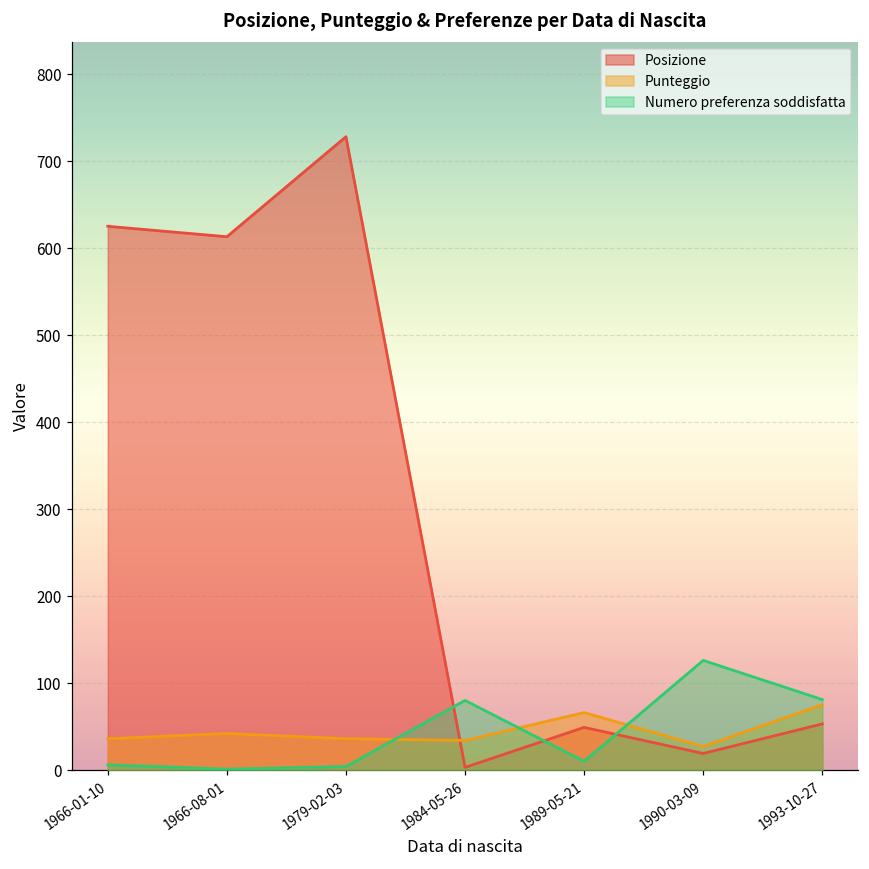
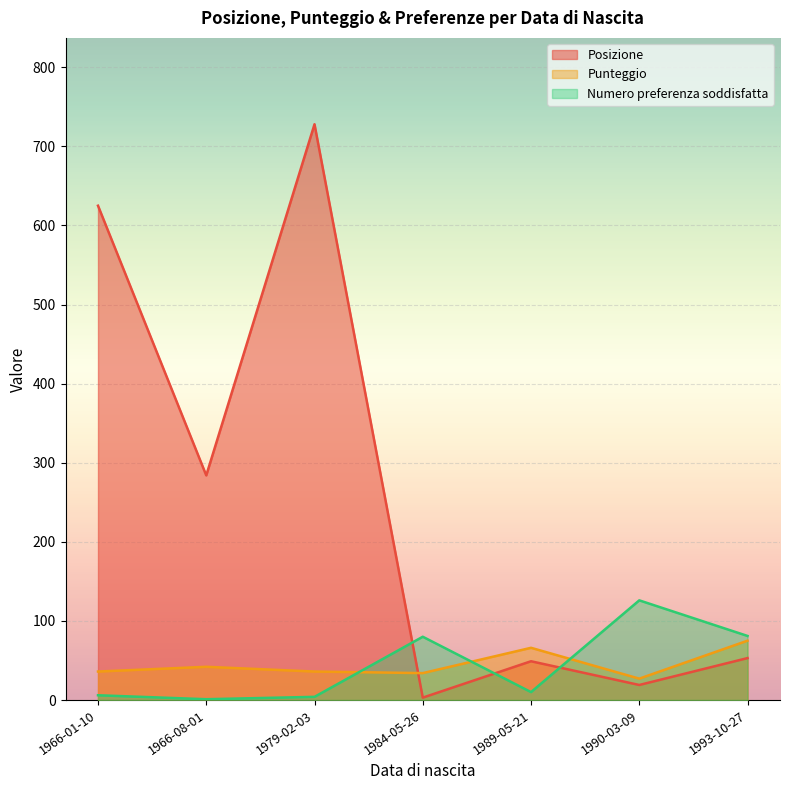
Posizione, 1966-08-01: 610 -> 280
